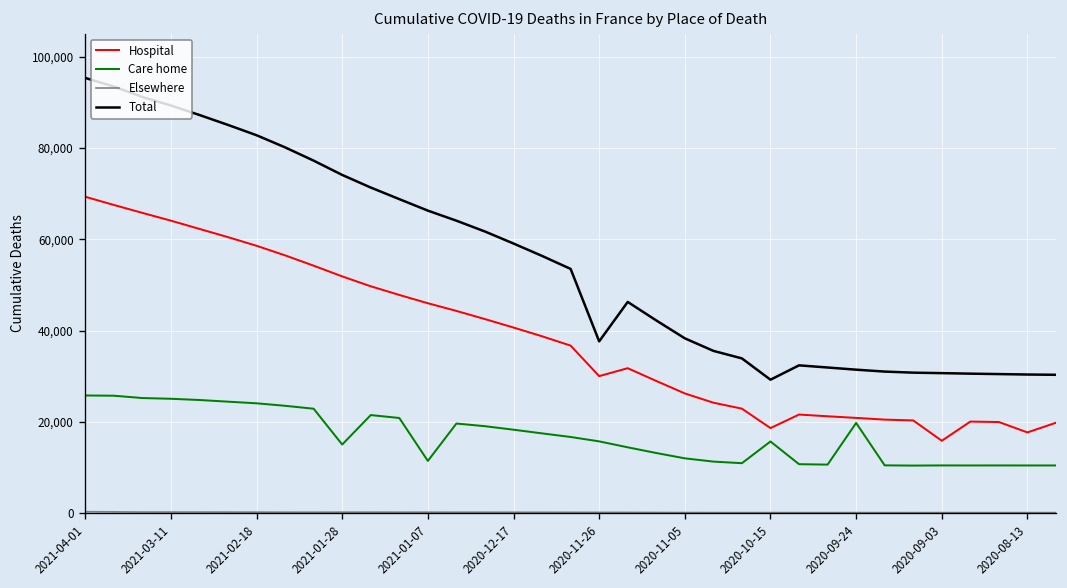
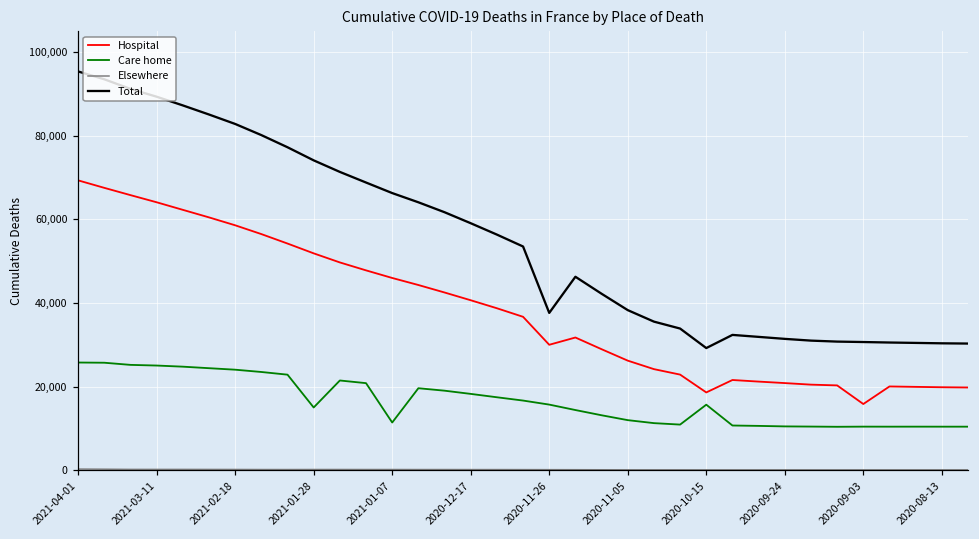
Care home, 2020-09-24: 20,000 -> 10,000
Hospital, 2020-08-13: 18,000 -> 20,000
